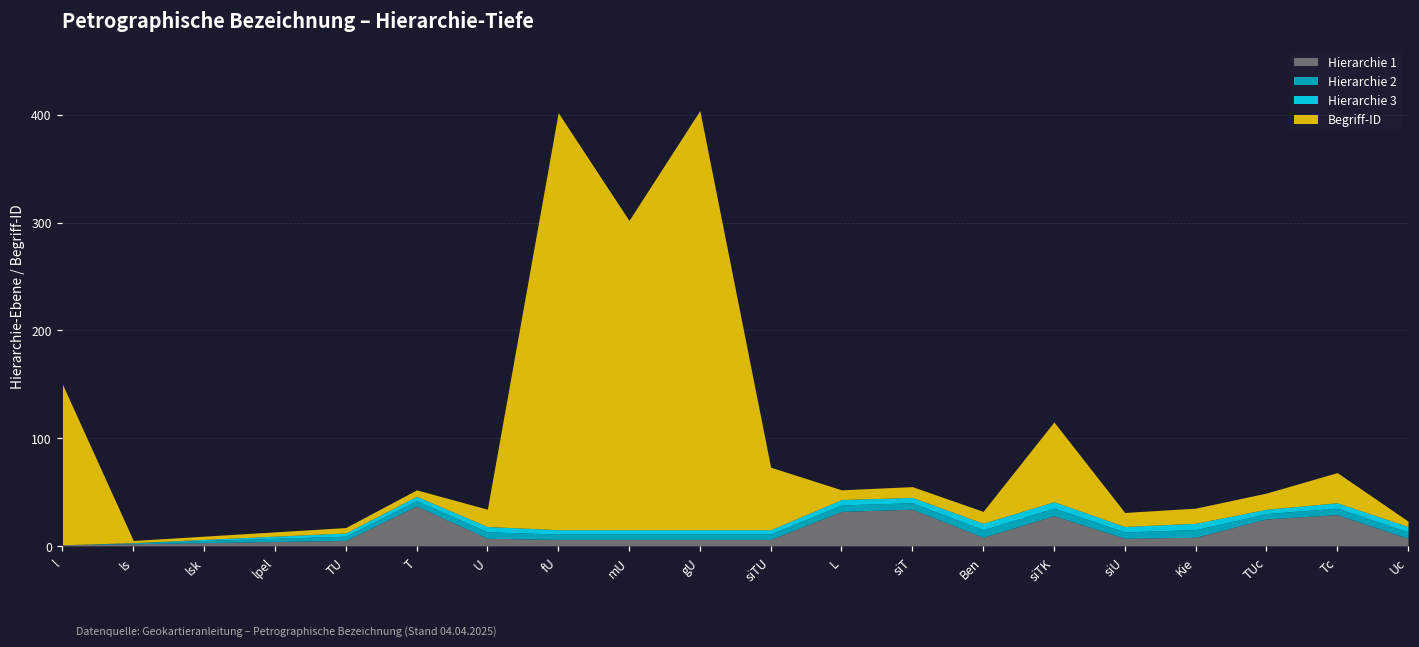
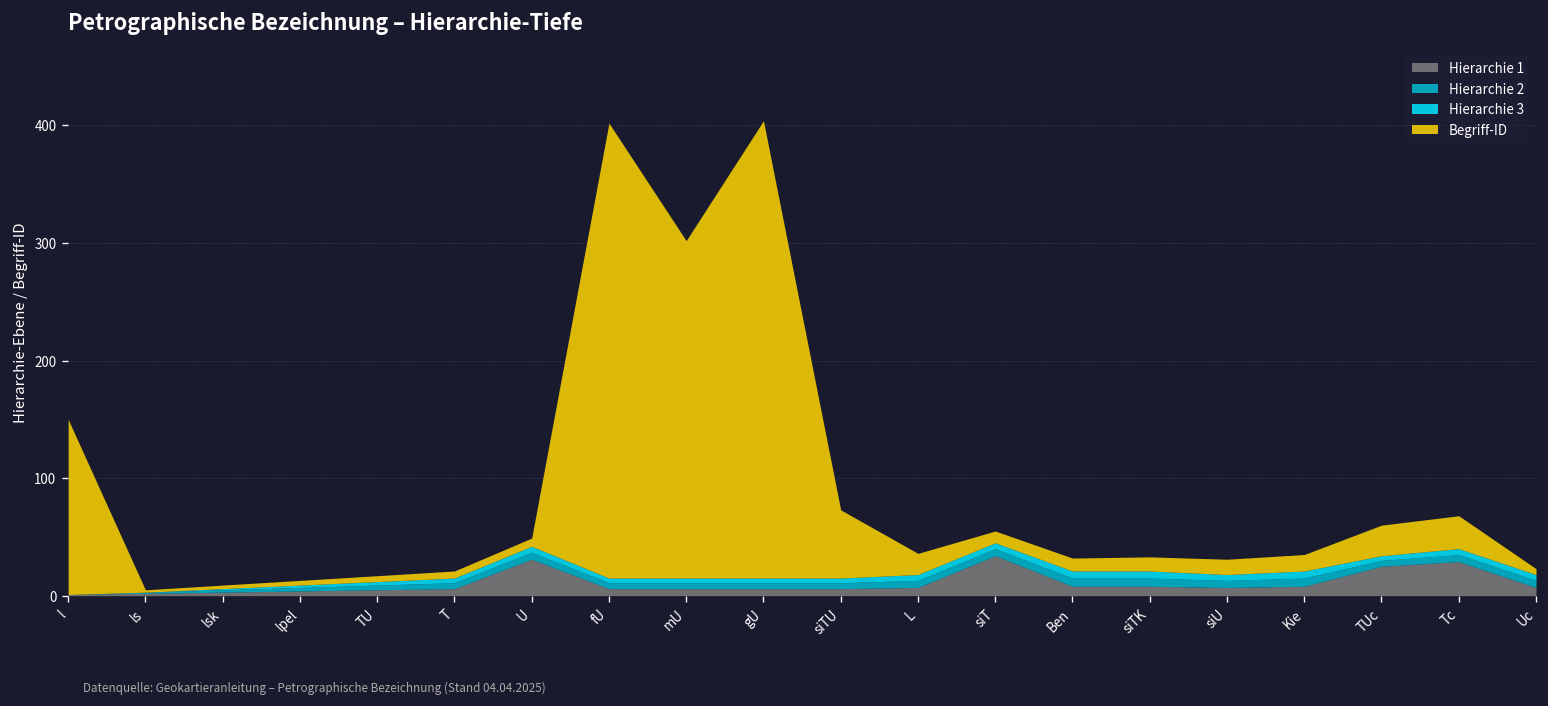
Hierarchie 1, T: 40 -> 10
Hierarchie 1, U: 10 -> 30
Begriff-ID, U: 20 -> 10
Hierarchie 1, L: 30 -> 10
Begriff-ID, L: 10 -> 20
Hierarchie 1, siTK: 30 -> 10
Begriff-ID, siTK: 70 -> 10
Begriff-ID, TUc: 20 -> 30
